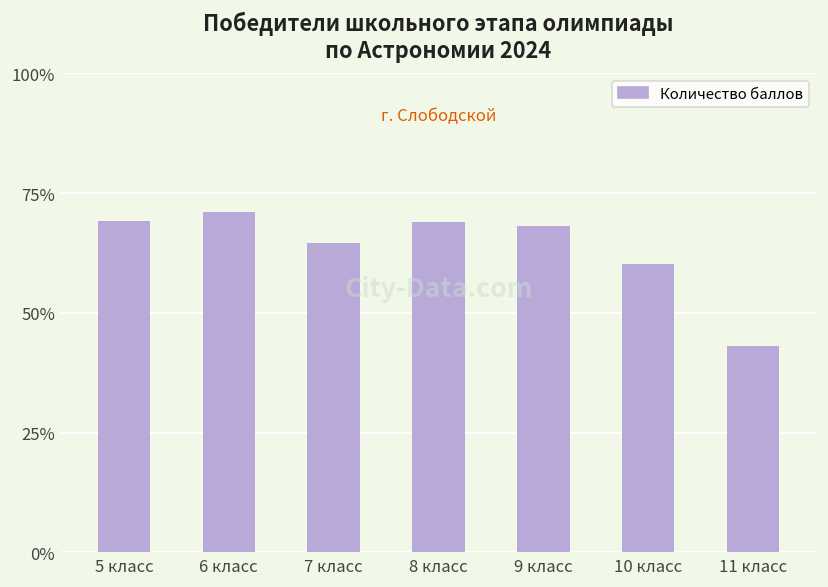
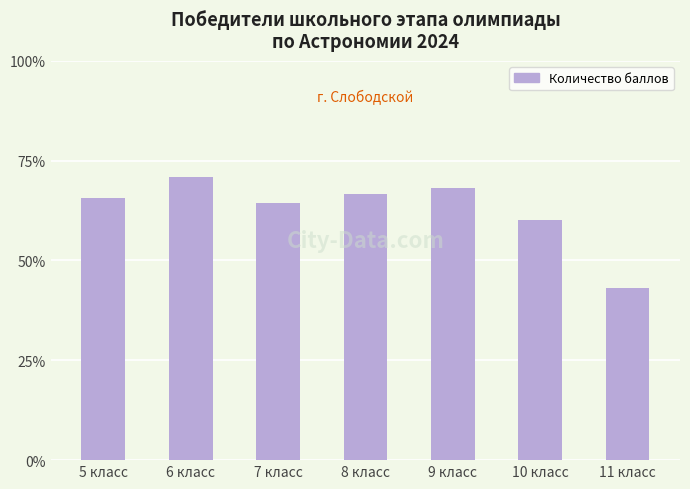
5 класс: 69% -> 66%
8 класс: 69% -> 67%
